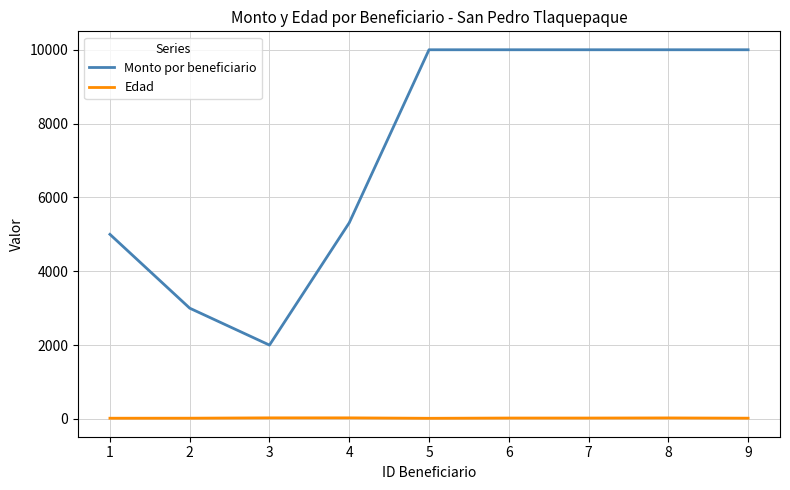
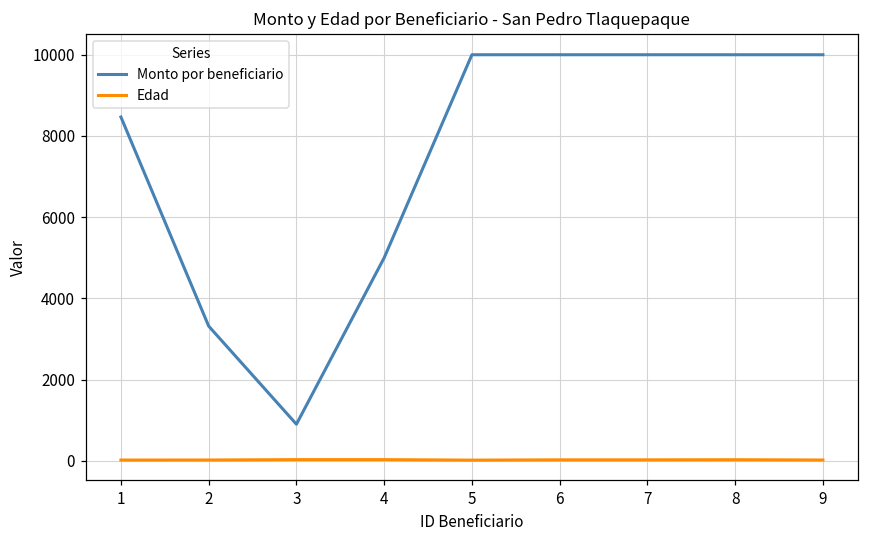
Monto por beneficiario, 1: 5000 -> 8500
Monto por beneficiario, 2: 3000 -> 3300
Monto por beneficiario, 3: 2000 -> 900
Monto por beneficiario, 4: 5300 -> 5000
